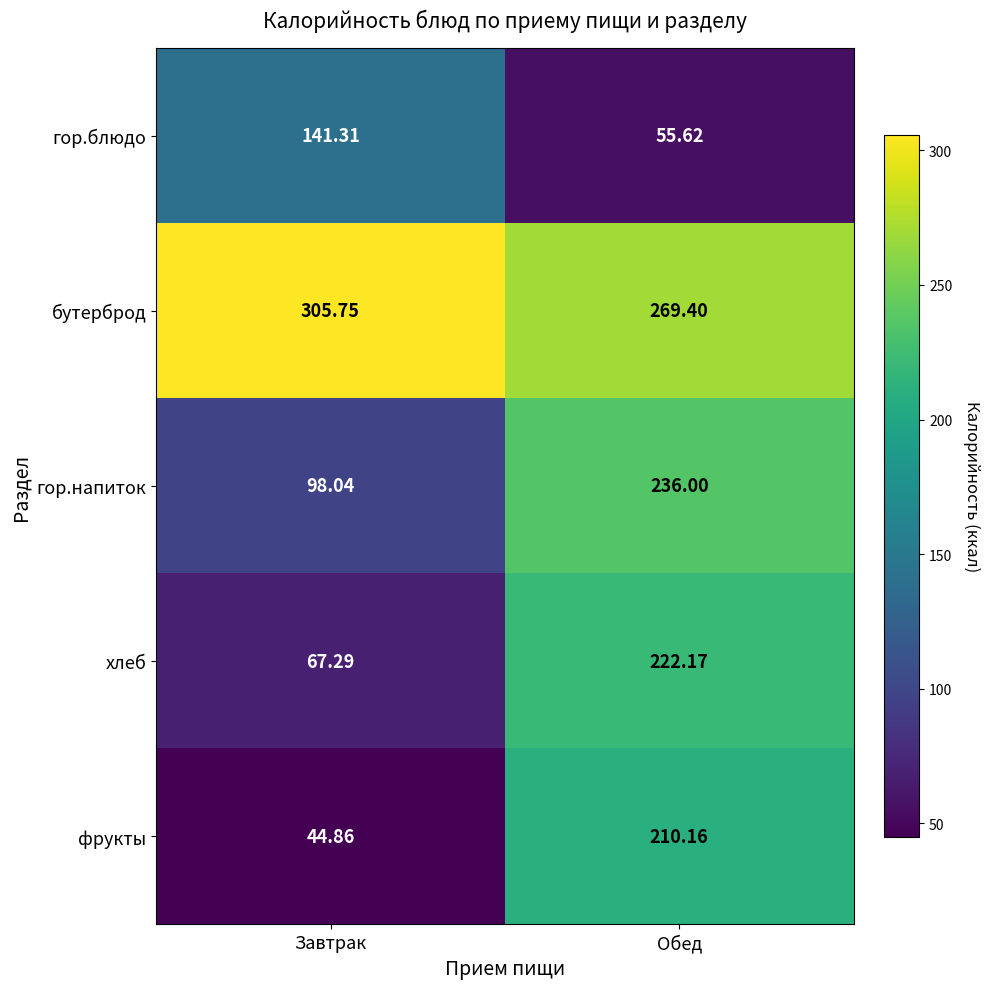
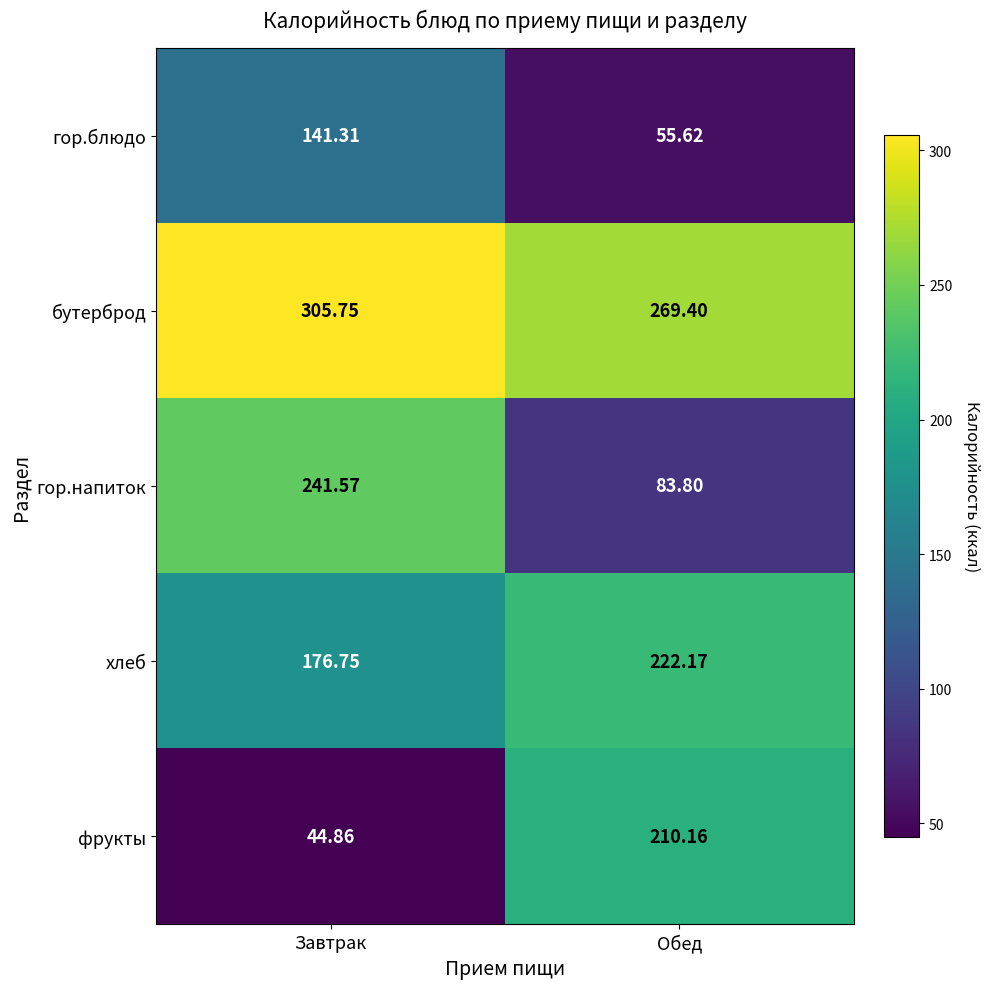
гор.напиток, Завтрак: 98.04 -> 241.57
гор.напиток, Обед: 236.00 -> 83.80
хлеб, Завтрак: 67.29 -> 176.75
